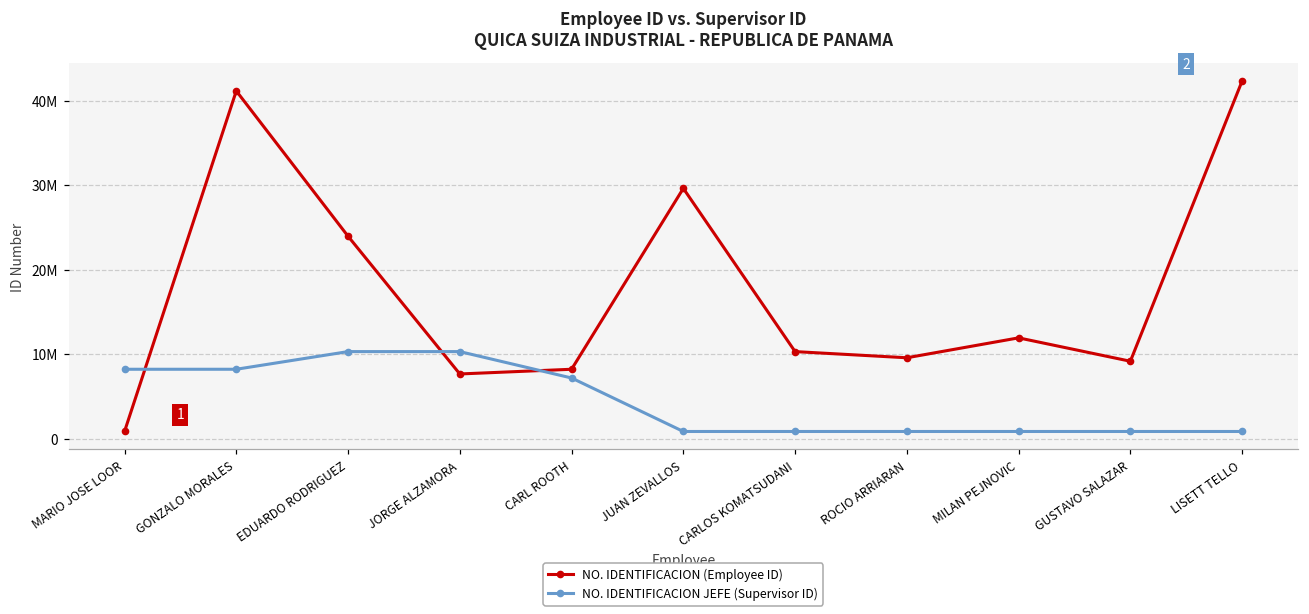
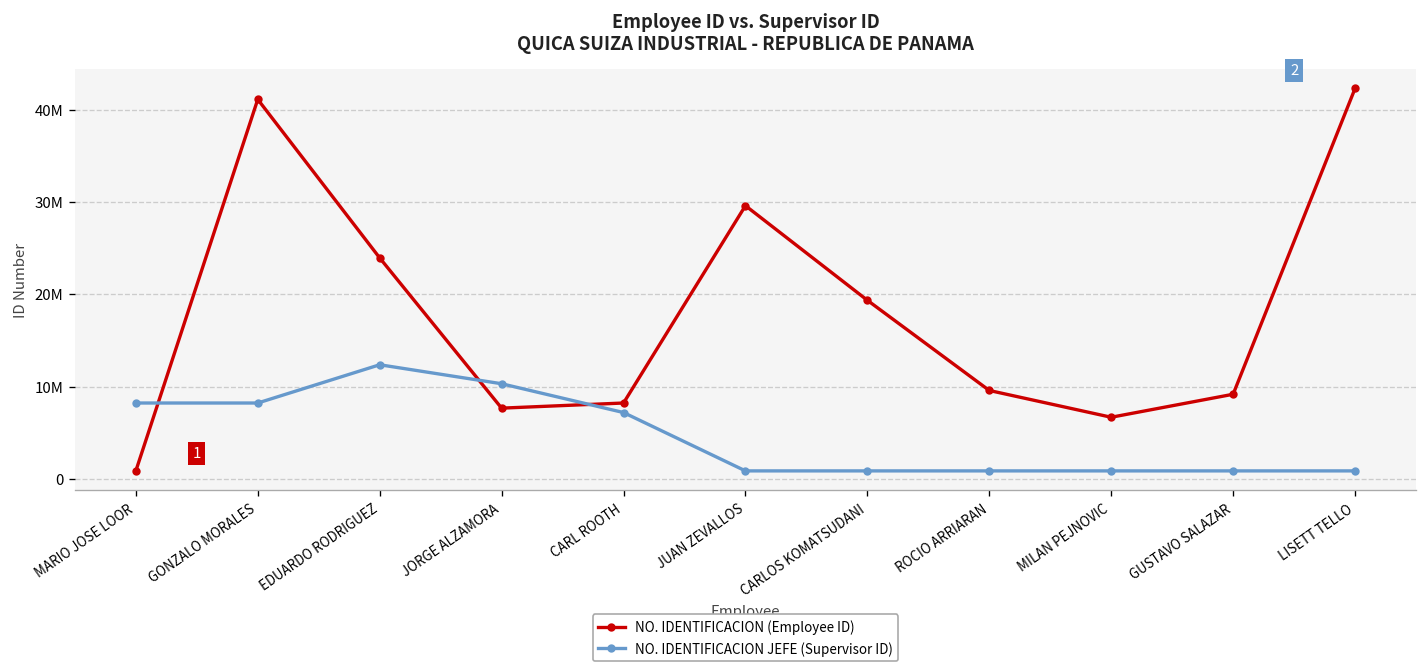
NO. IDENTIFICACION JEFE (Supervisor ID), EDUARDO RODRIGUEZ: 10000000 -> 12000000
NO. IDENTIFICACION (Employee ID), CARLOS KOMATSUDANI: 10000000 -> 19000000
NO. IDENTIFICACION (Employee ID), MILAN PEJNOVIC: 12000000 -> 7000000
